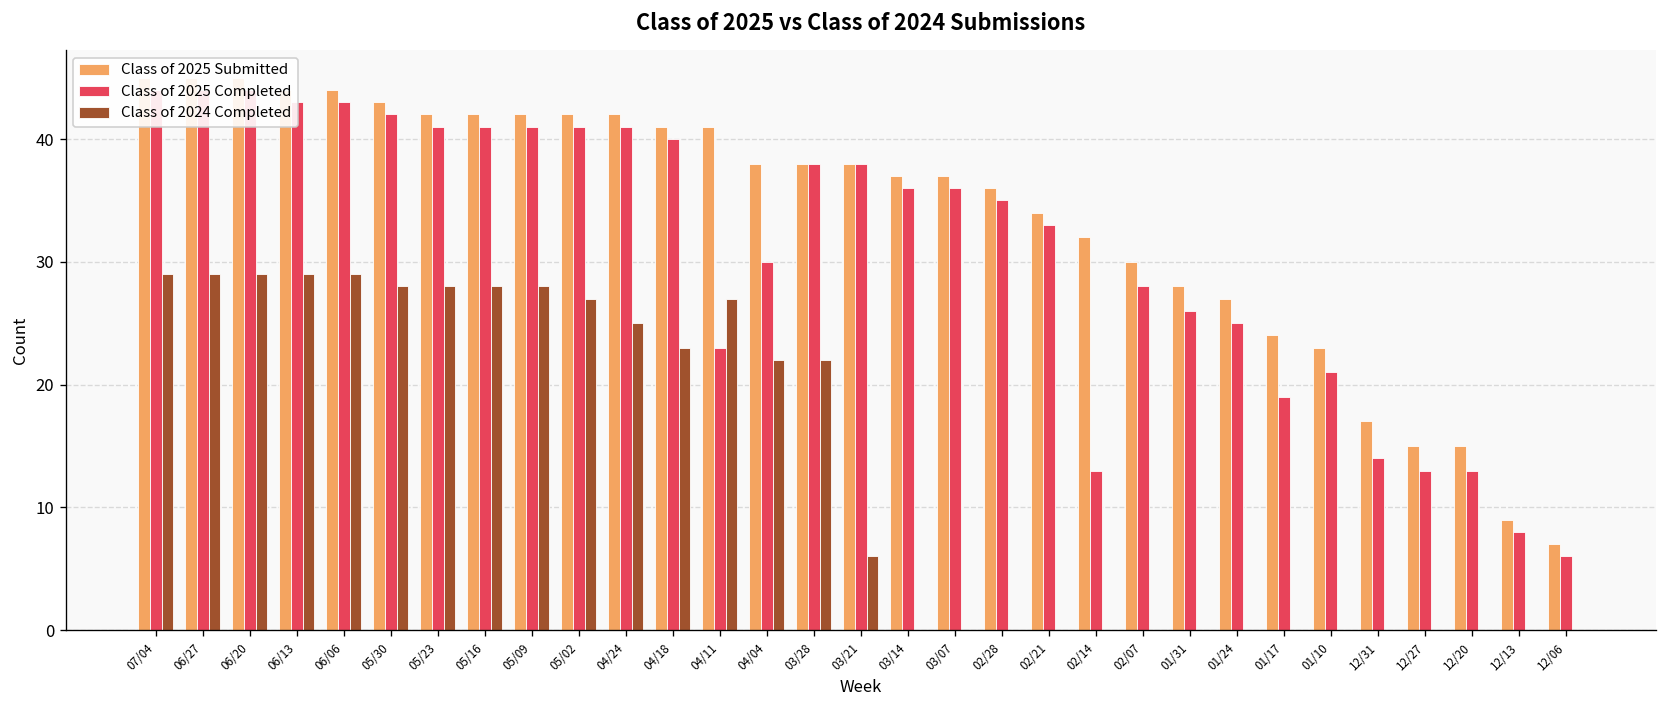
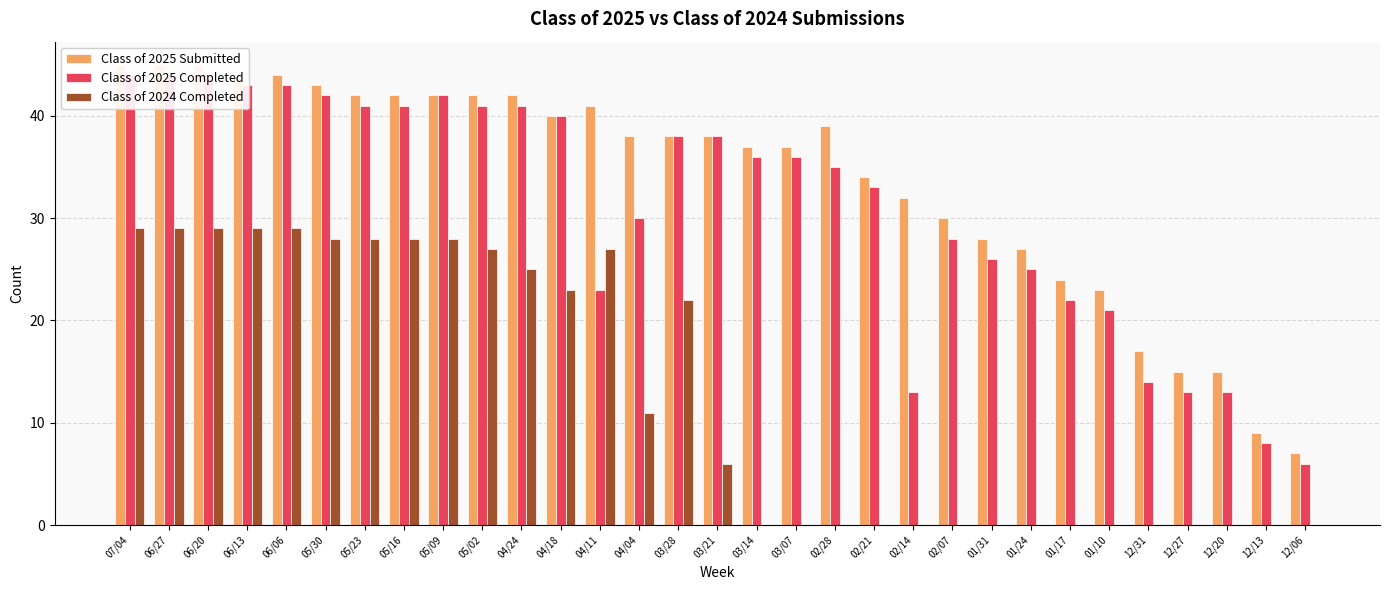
Class of 2025 Completed, 05/09: 41 -> 42
Class of 2025 Submitted, 04/18: 41 -> 40
Class of 2024 Completed, 04/04: 22 -> 11
Class of 2025 Submitted, 02/28: 36 -> 39
Class of 2025 Completed, 01/17: 19 -> 22
